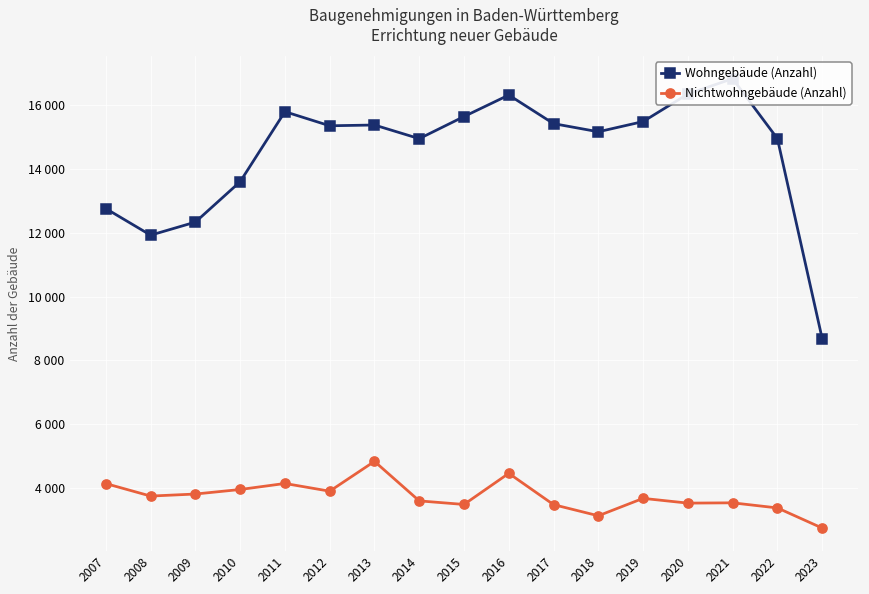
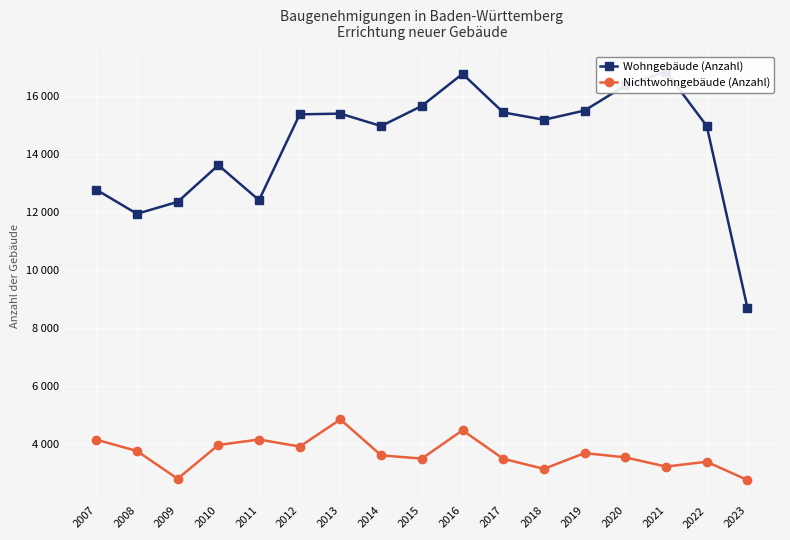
Nichtwohngebäude (Anzahl), 2009: 3800 -> 2800
Wohngebäude (Anzahl), 2011: 15800 -> 12400
Wohngebäude (Anzahl), 2016: 16300 -> 16800
Nichtwohngebäude (Anzahl), 2021: 3500 -> 3200
